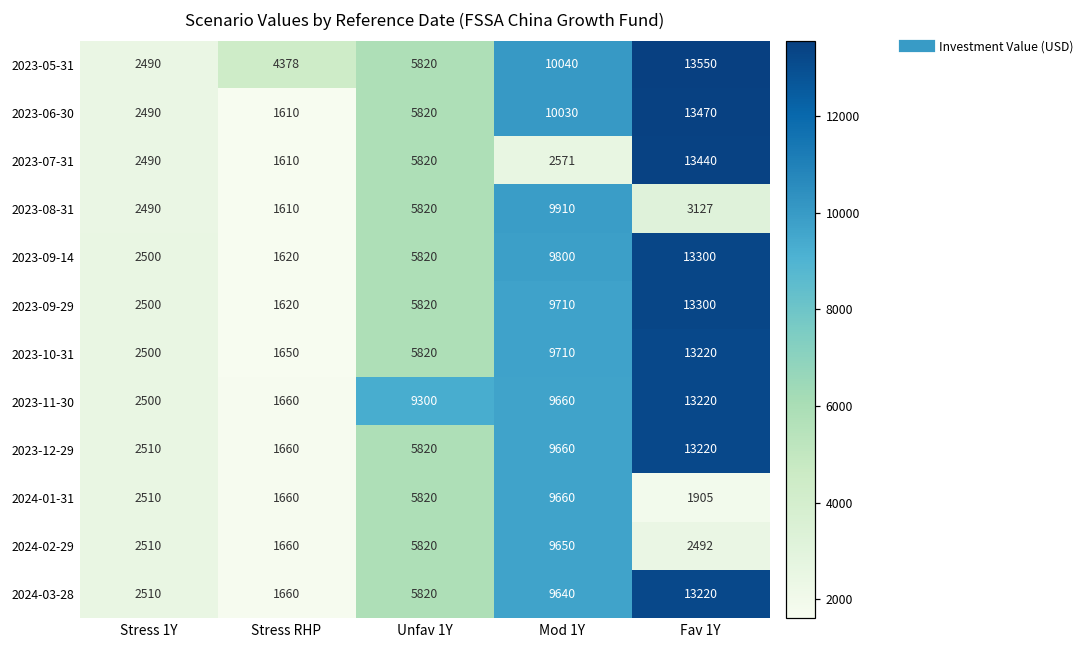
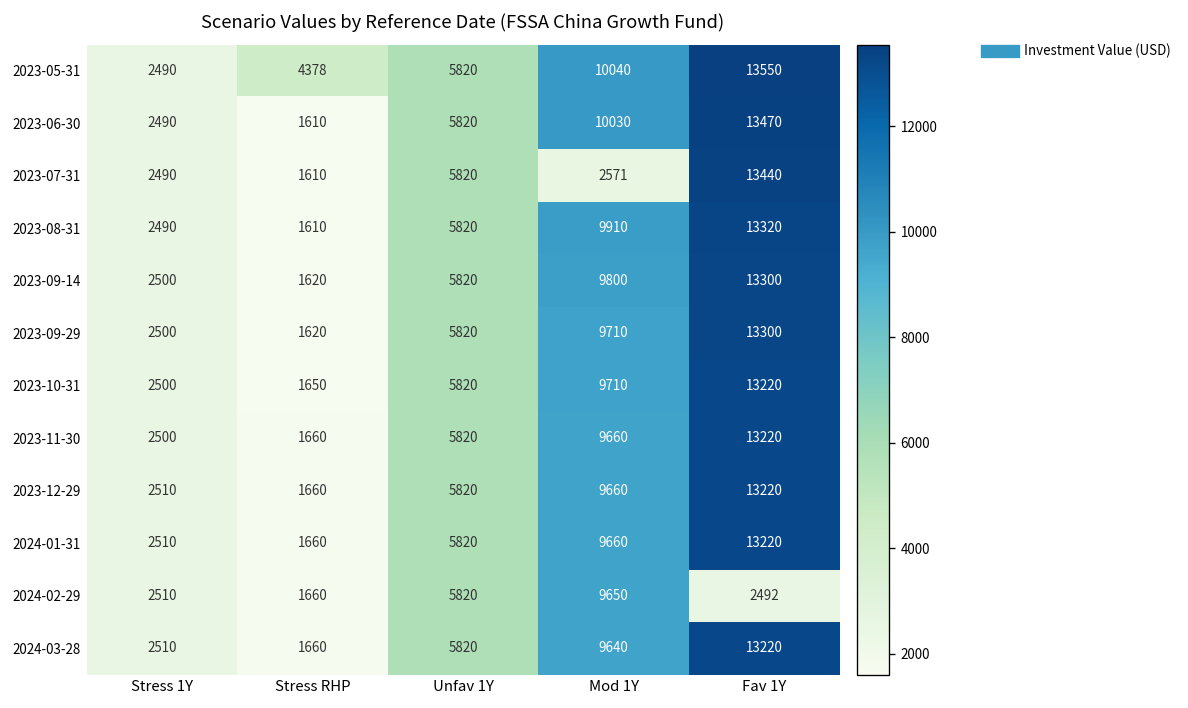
2023-08-31, Fav 1Y: 3127 -> 13320
2023-11-30, Unfav 1Y: 9300 -> 5820
2024-01-31, Fav 1Y: 1905 -> 13220
